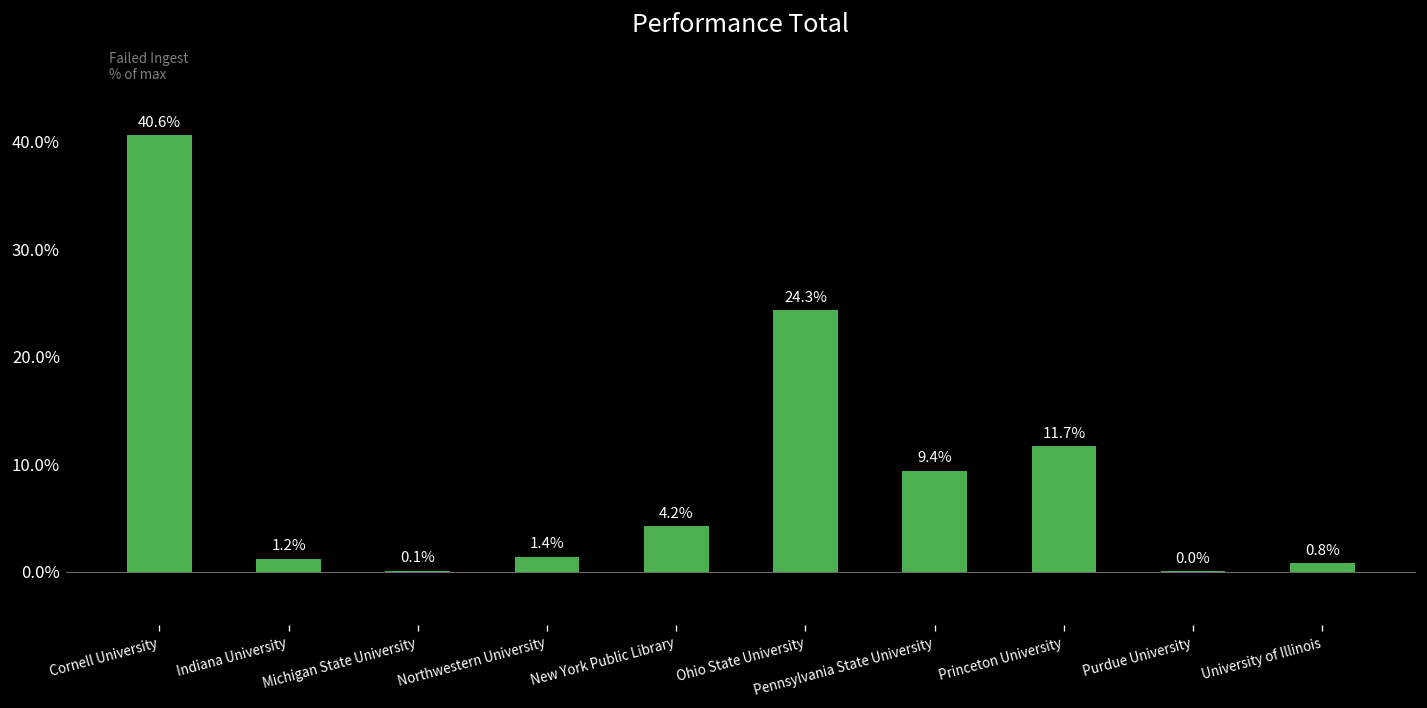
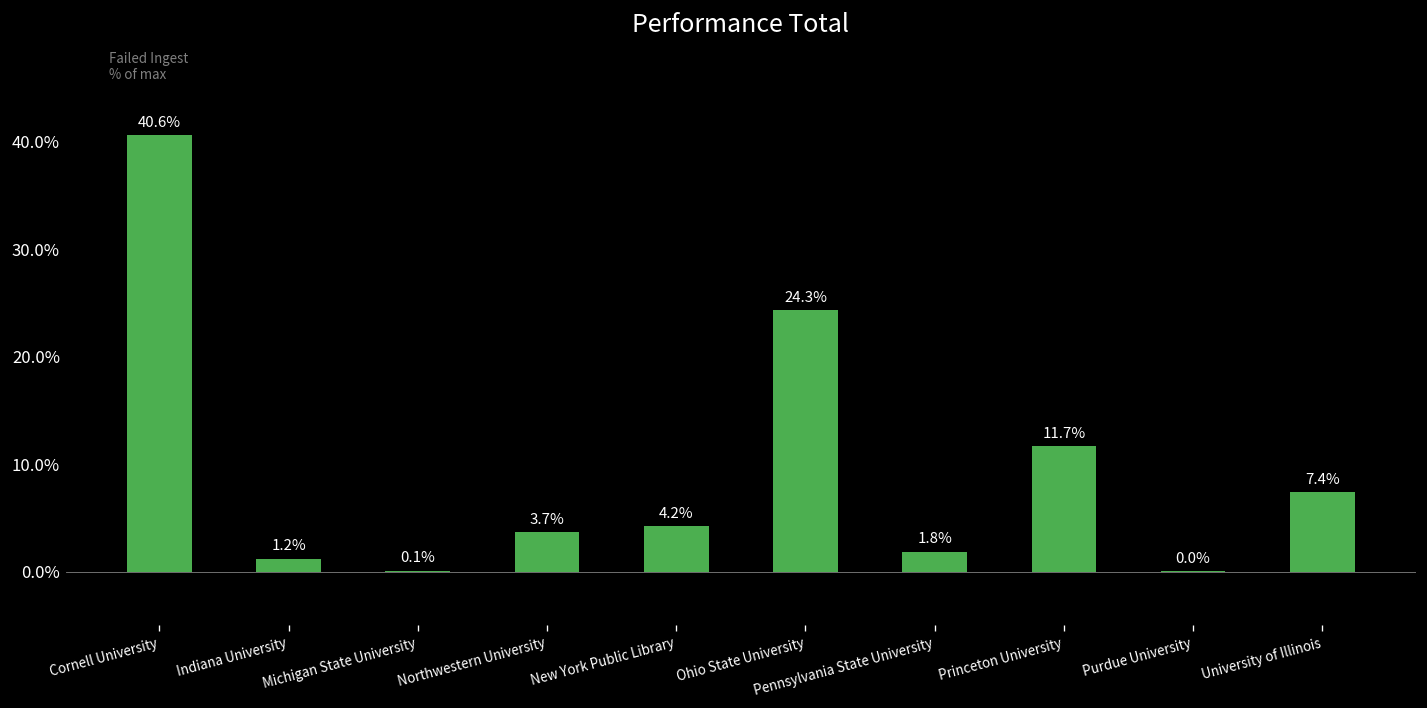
Northwestern University: 1.4% -> 3.7%
Pennsylvania State University: 9.4% -> 1.8%
University of Illinois: 0.8% -> 7.4%
